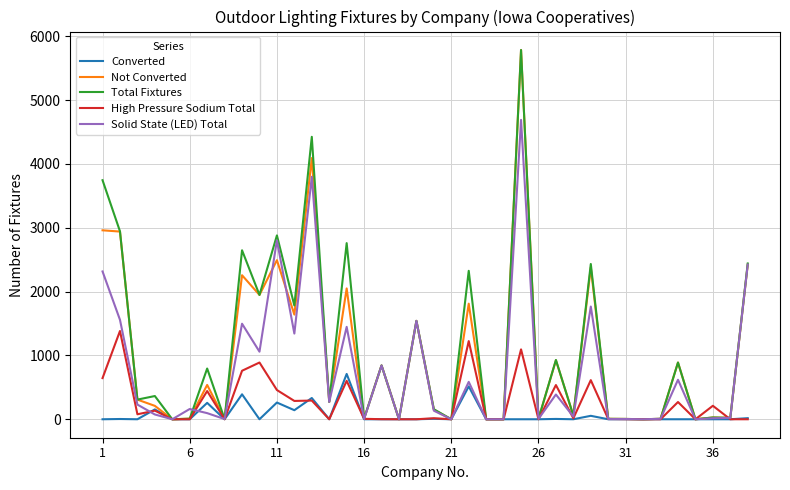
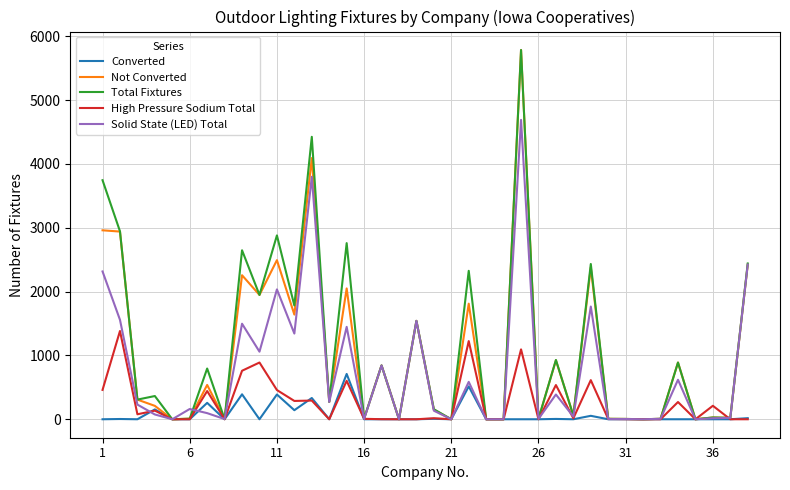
High Pressure Sodium Total, 1: 600 -> 500
Converted, 11: 300 -> 400
Solid State (LED) Total, 11: 2800 -> 2000
